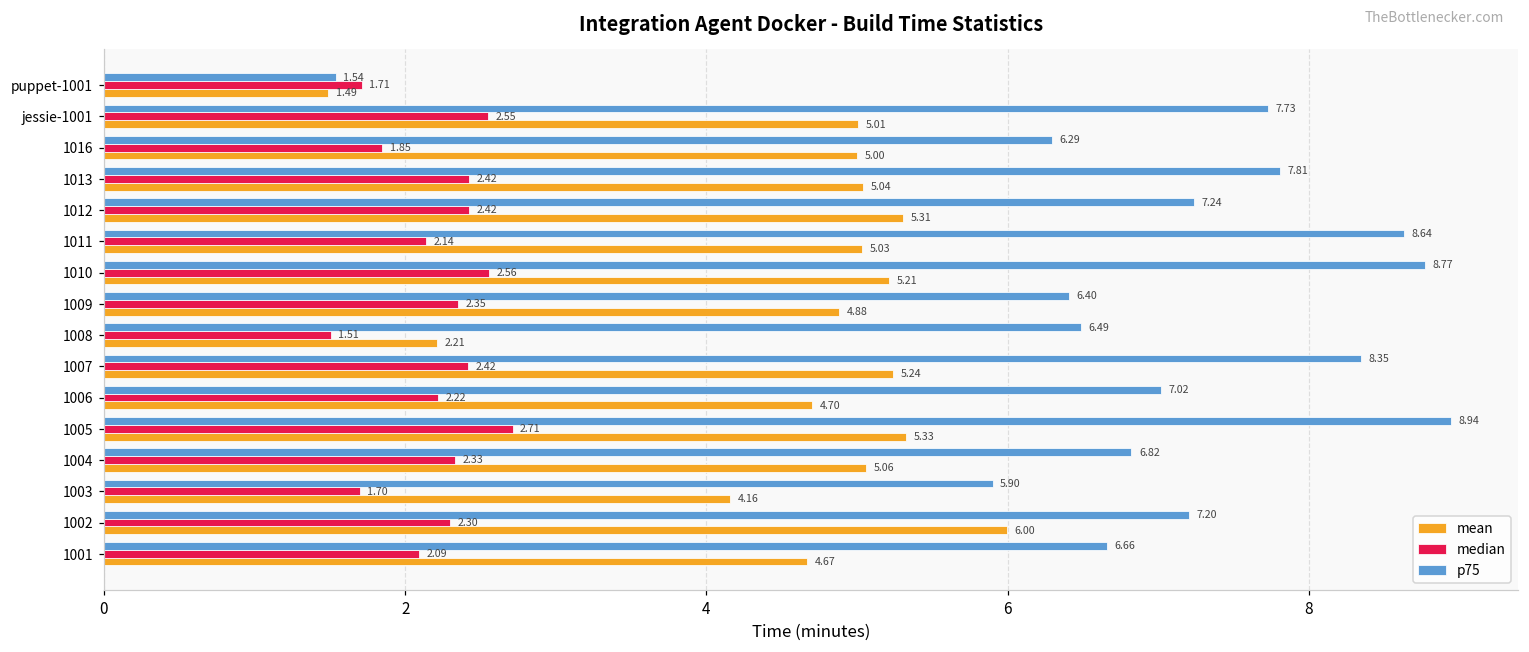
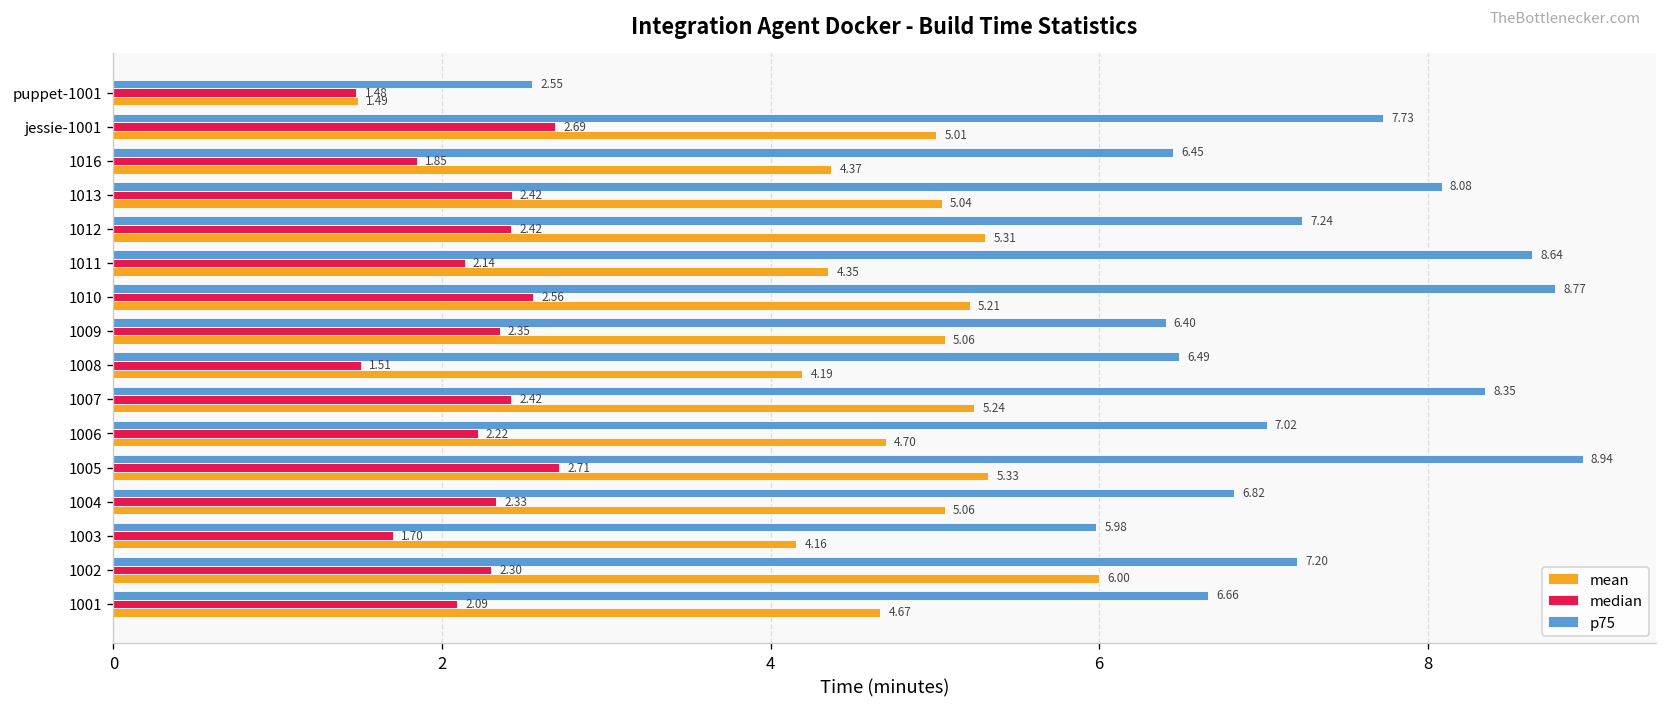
p75, puppet-1001: 1.54 -> 2.55
median, puppet-1001: 1.71 -> 1.48
median, jessie-1001: 2.55 -> 2.69
p75, 1016: 6.29 -> 6.45
mean, 1016: 5.00 -> 4.37
p75, 1013: 7.81 -> 8.08
mean, 1011: 5.03 -> 4.35
mean, 1009: 4.88 -> 5.06
mean, 1008: 2.21 -> 4.19
p75, 1003: 5.90 -> 5.98
